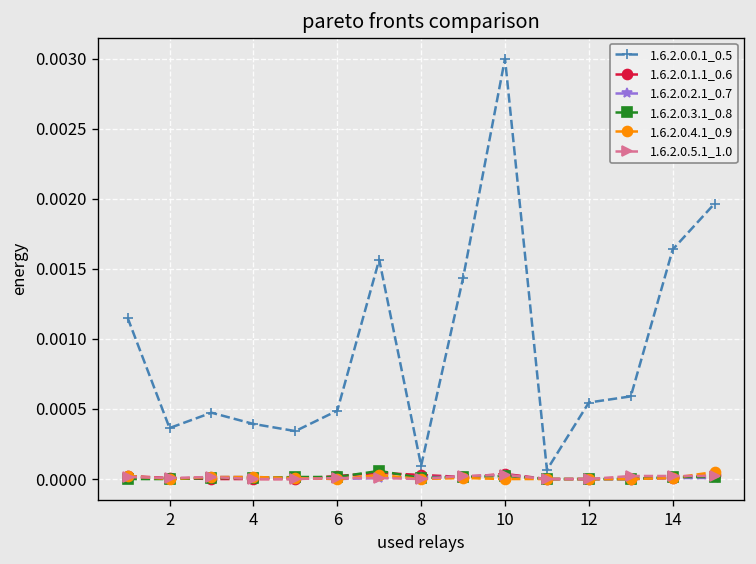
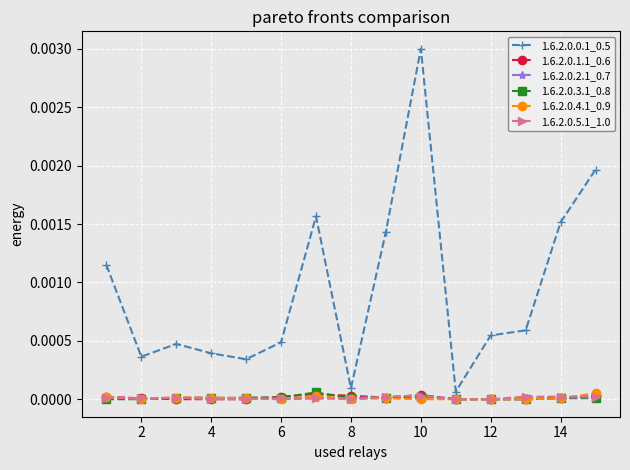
1.6.2.0.0.1_0.5, 14: 0.00164 -> 0.00151
